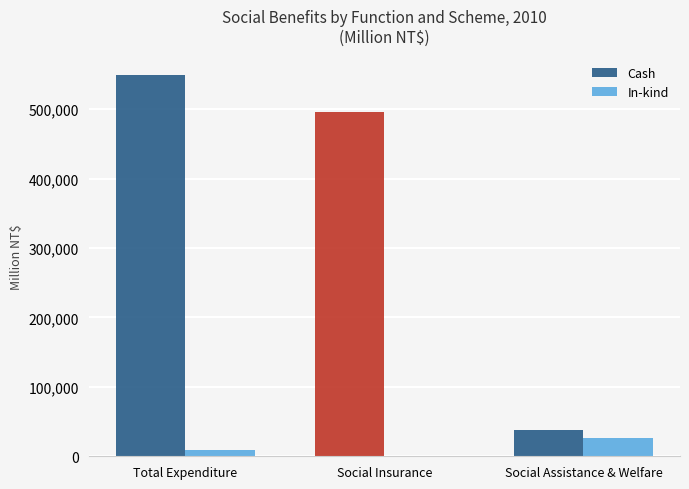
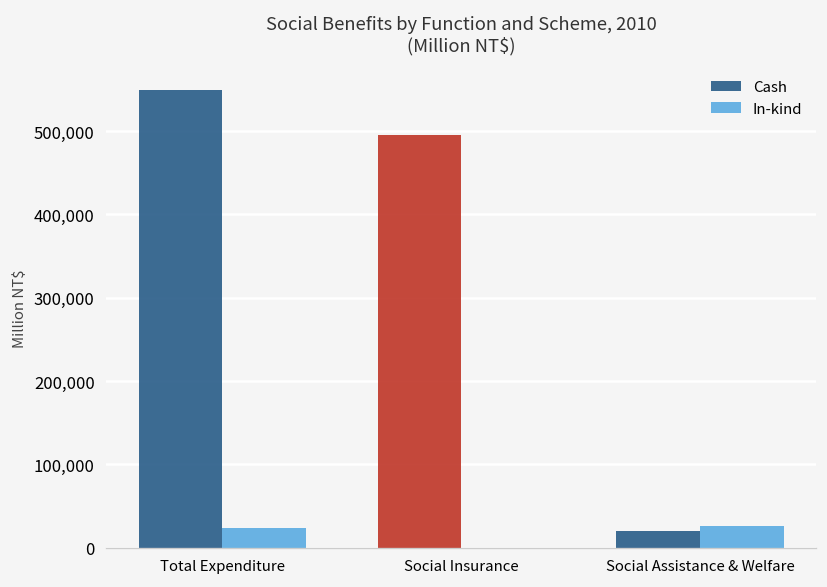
In-kind, Total Expenditure: 10,000 -> 20,000
Cash, Social Assistance & Welfare: 40,000 -> 20,000
